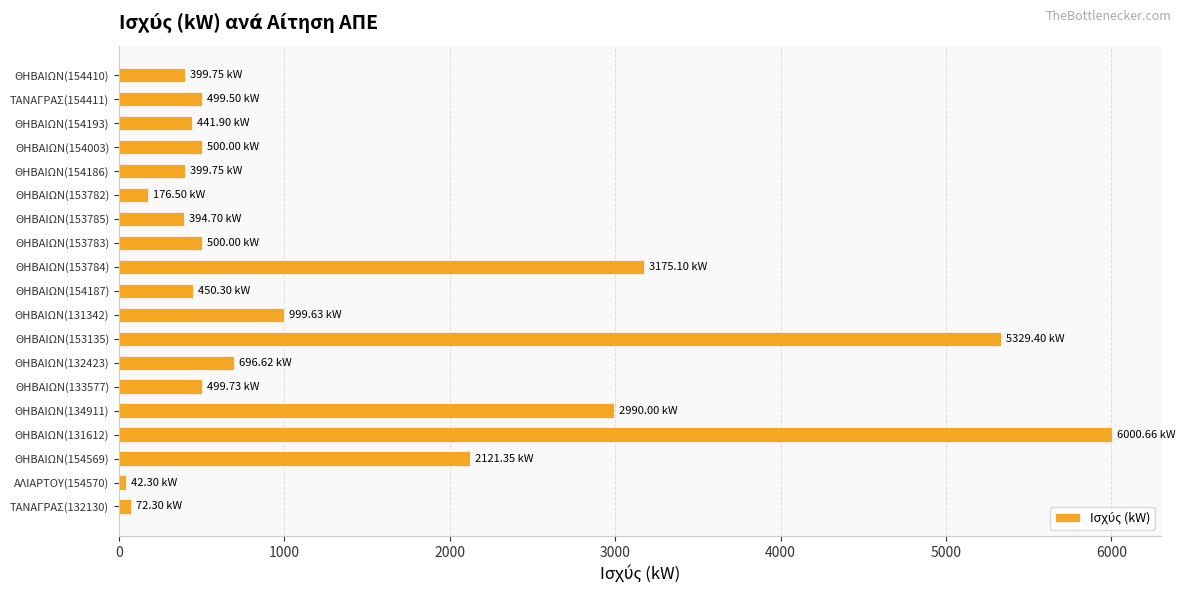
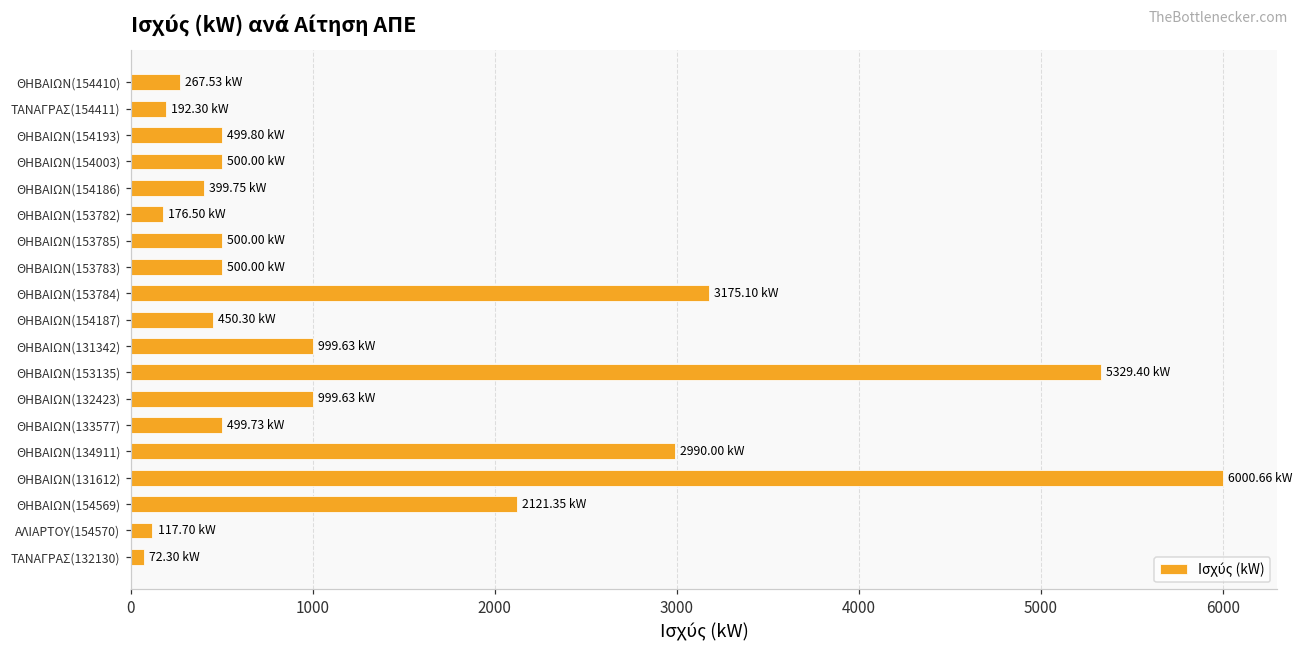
ΘΗΒΑΙΩΝ(154410): 399.75 -> 267.53
ΤΑΝΑΓΡΑΣ(154411): 499.50 -> 192.30
ΘΗΒΑΙΩΝ(154193): 441.90 -> 499.80
ΘΗΒΑΙΩΝ(153785): 394.70 -> 500.00
ΘΗΒΑΙΩΝ(132423): 696.62 -> 999.63
ΑΛΙΑΡΤΟΥ(154570): 42.30 -> 117.70
